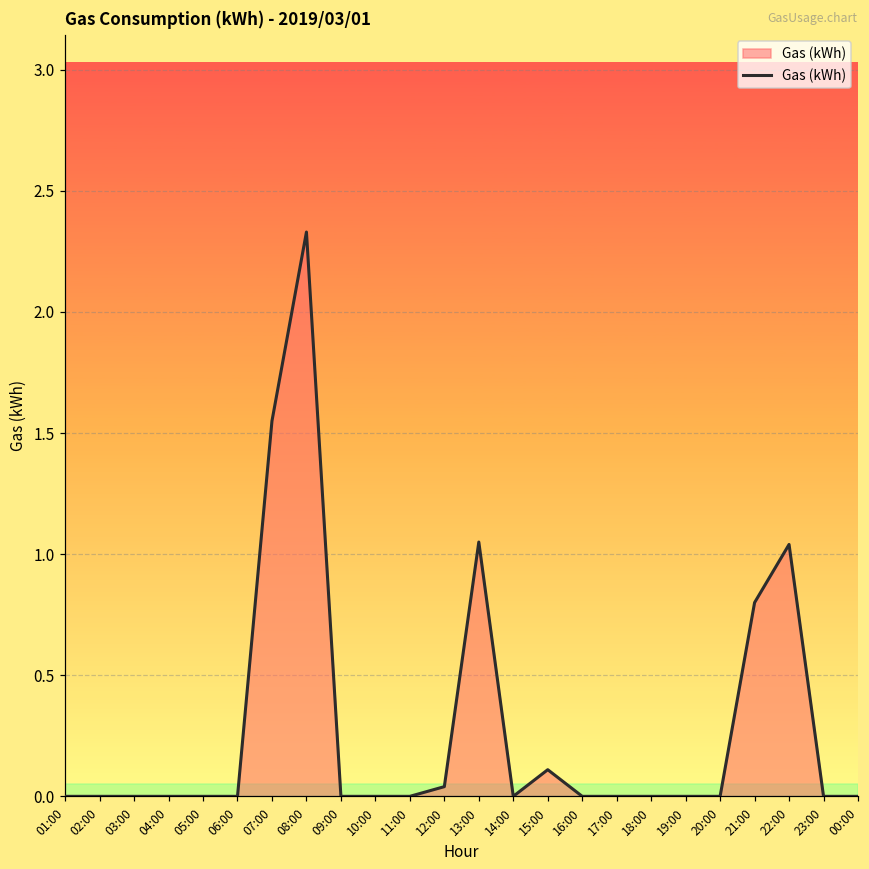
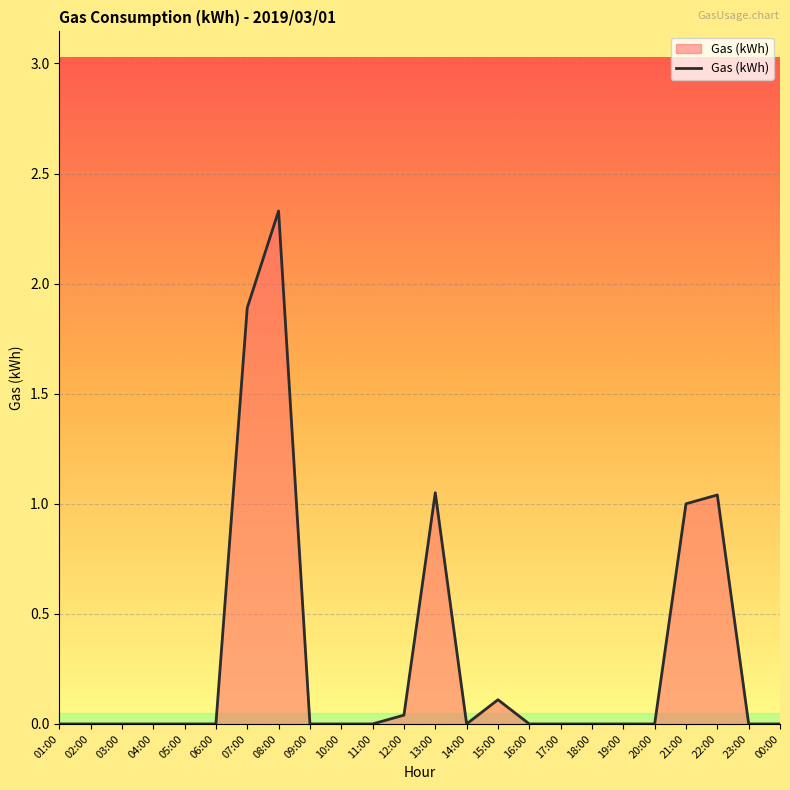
07:00: 1.55 -> 1.89
21:00: 0.8 -> 1.0
